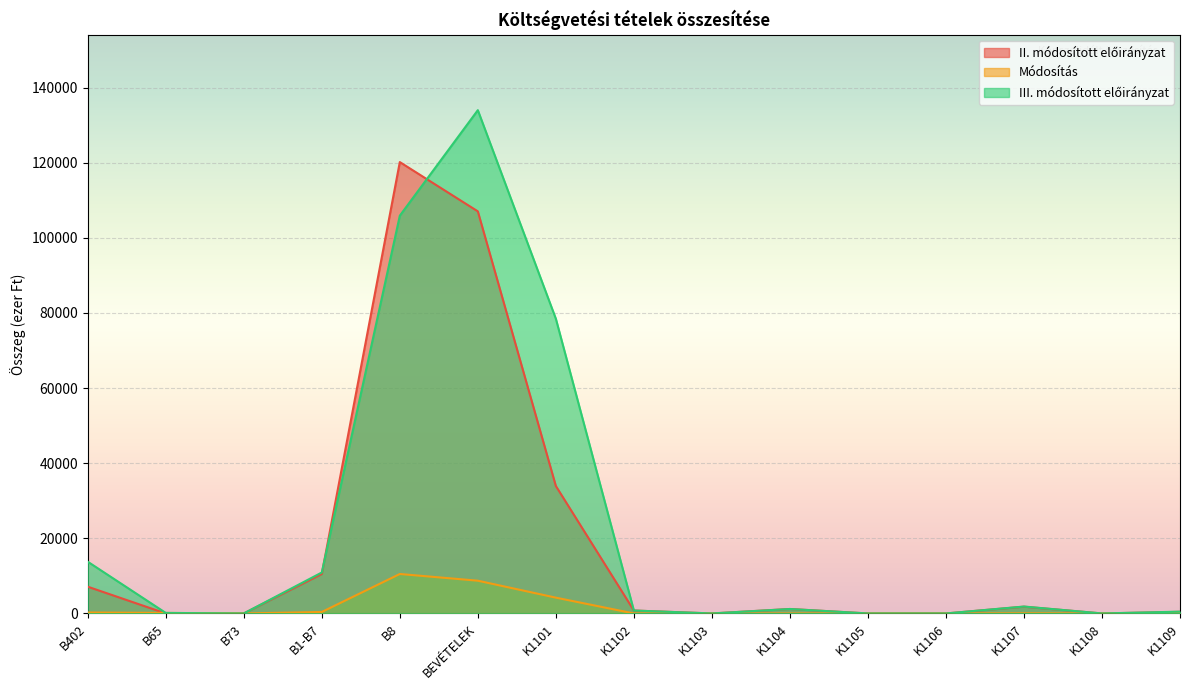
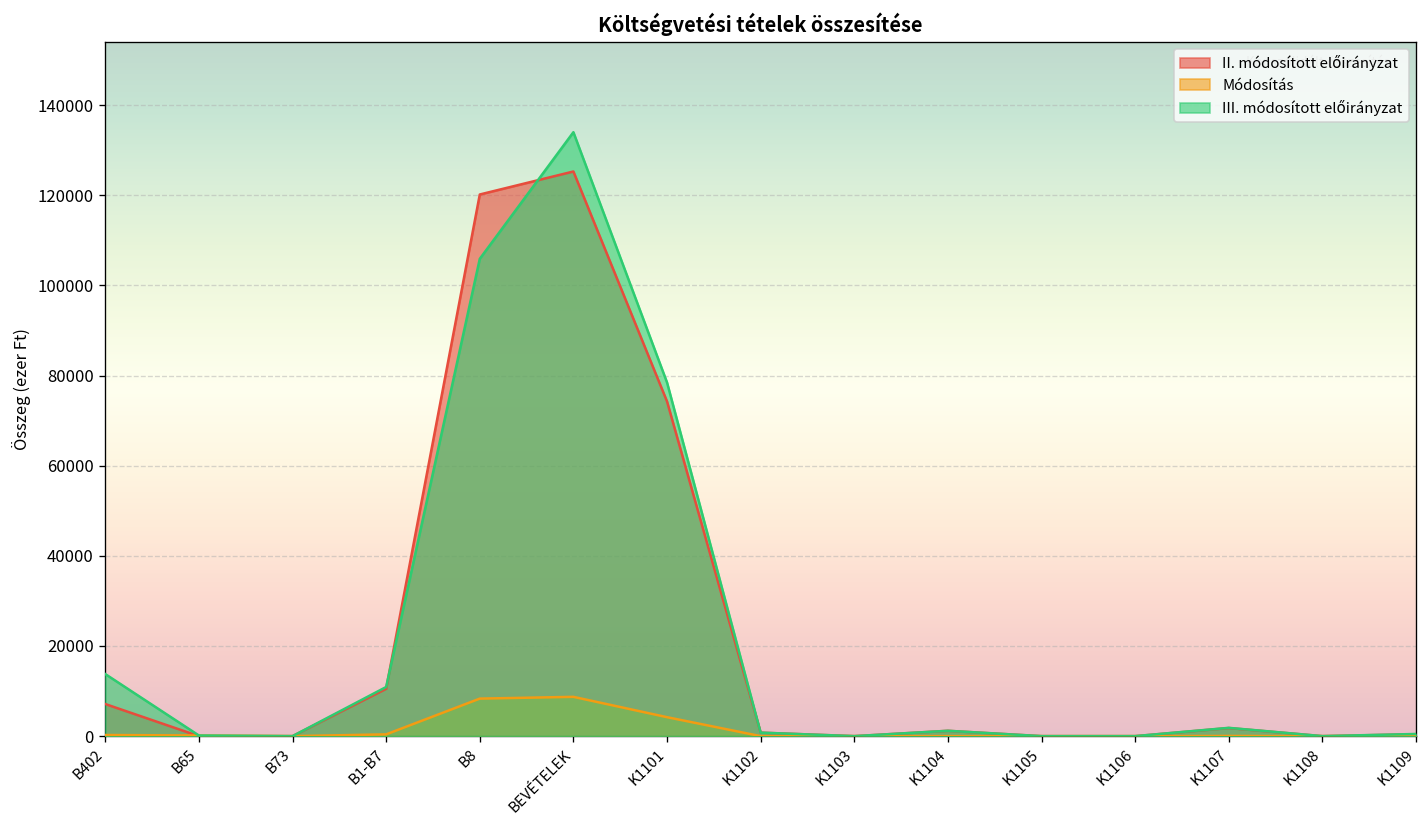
Módosítás, B8: 11000 -> 8000
II. módosított előirányzat, BEVÉTELEK: 107000 -> 125000
II. módosított előirányzat, K1101: 34000 -> 74000
